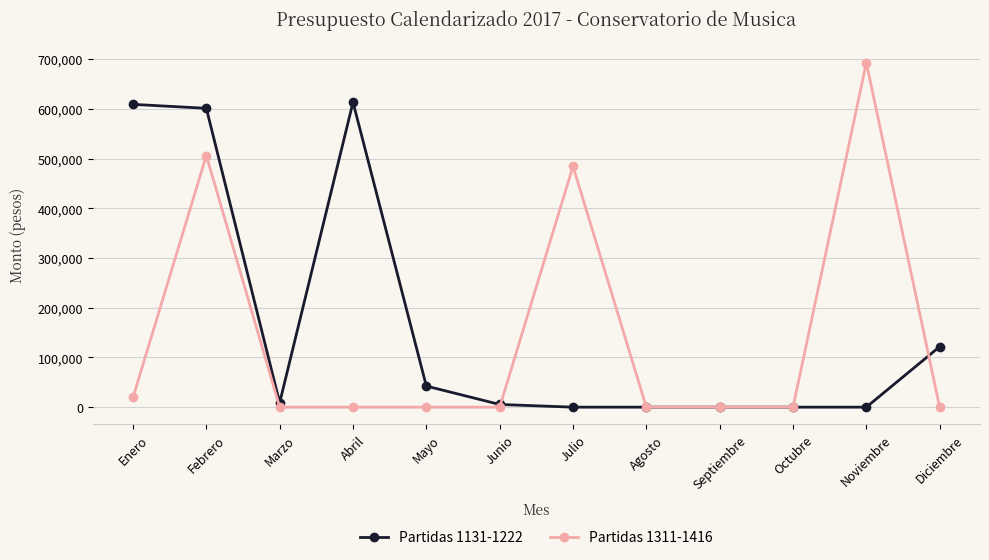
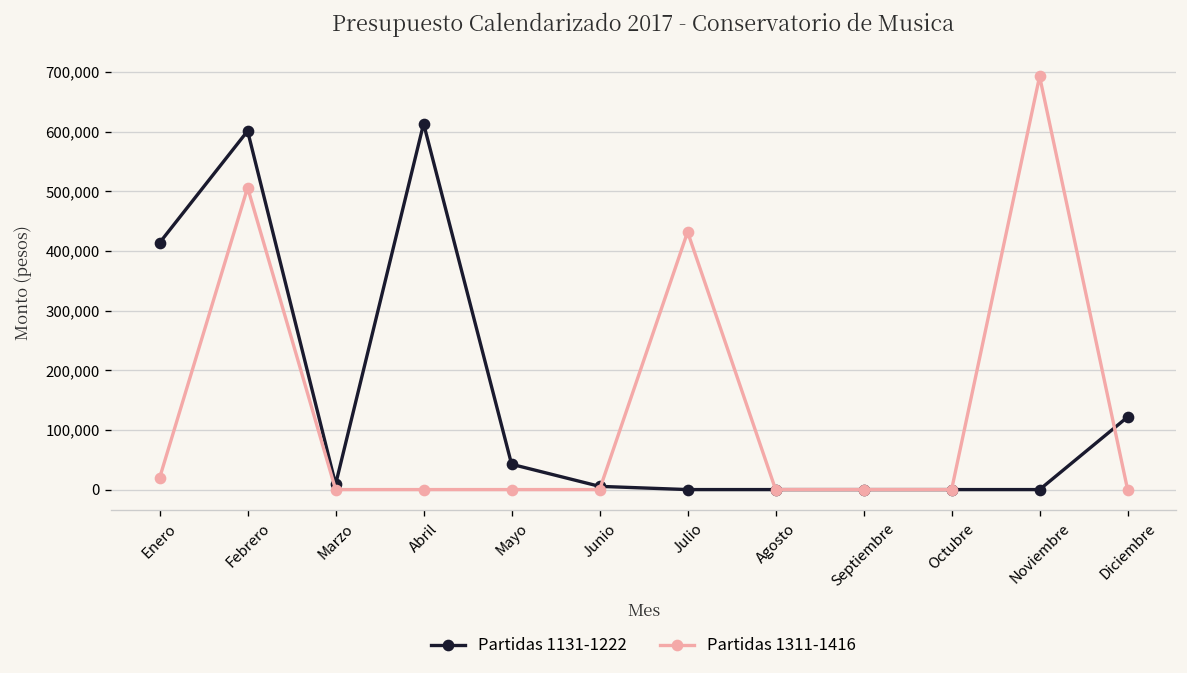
Partidas 1131-1222, Enero: 610,000 -> 410,000
Partidas 1311-1416, Julio: 480,000 -> 430,000
